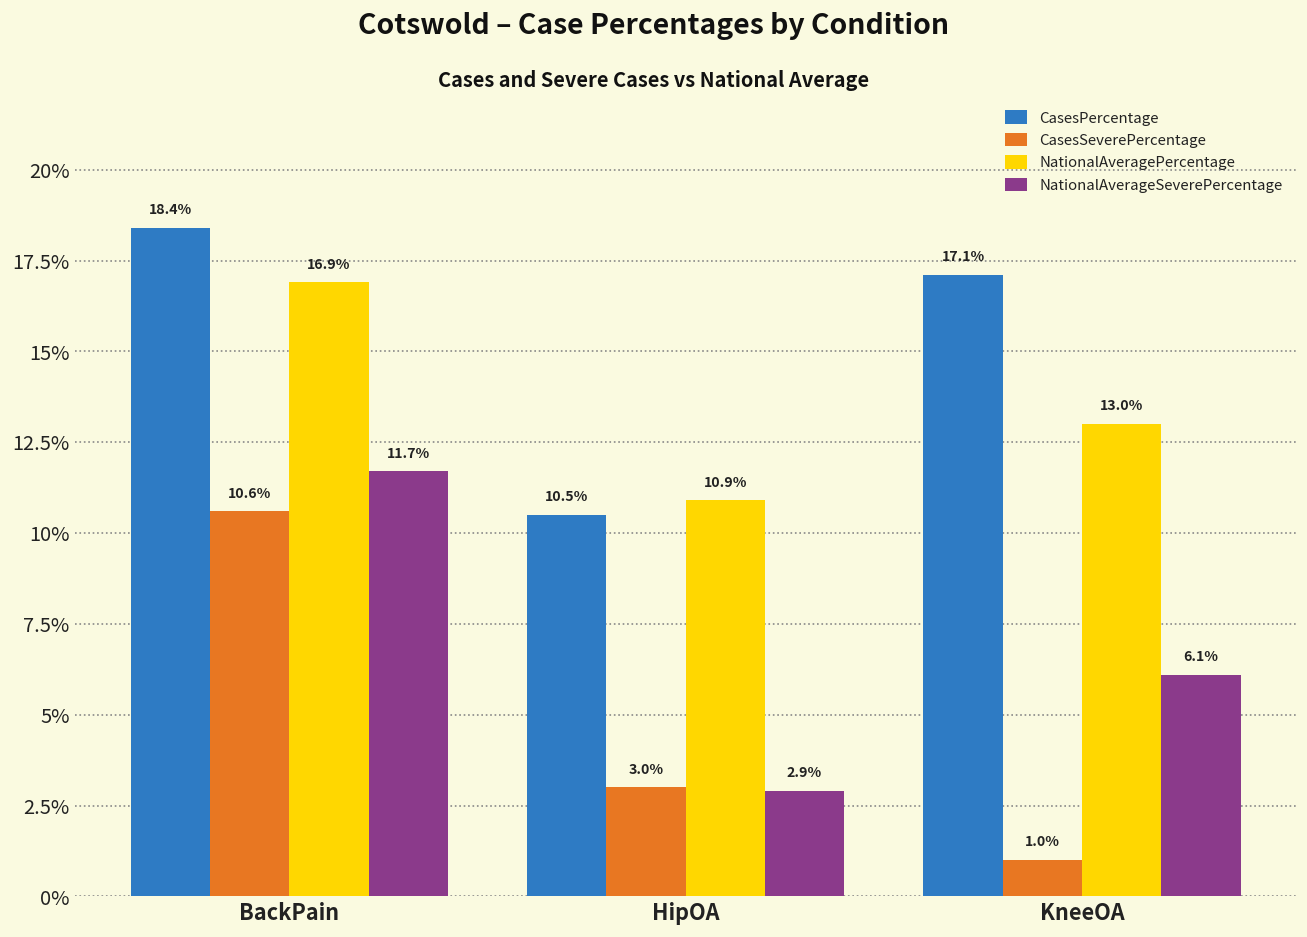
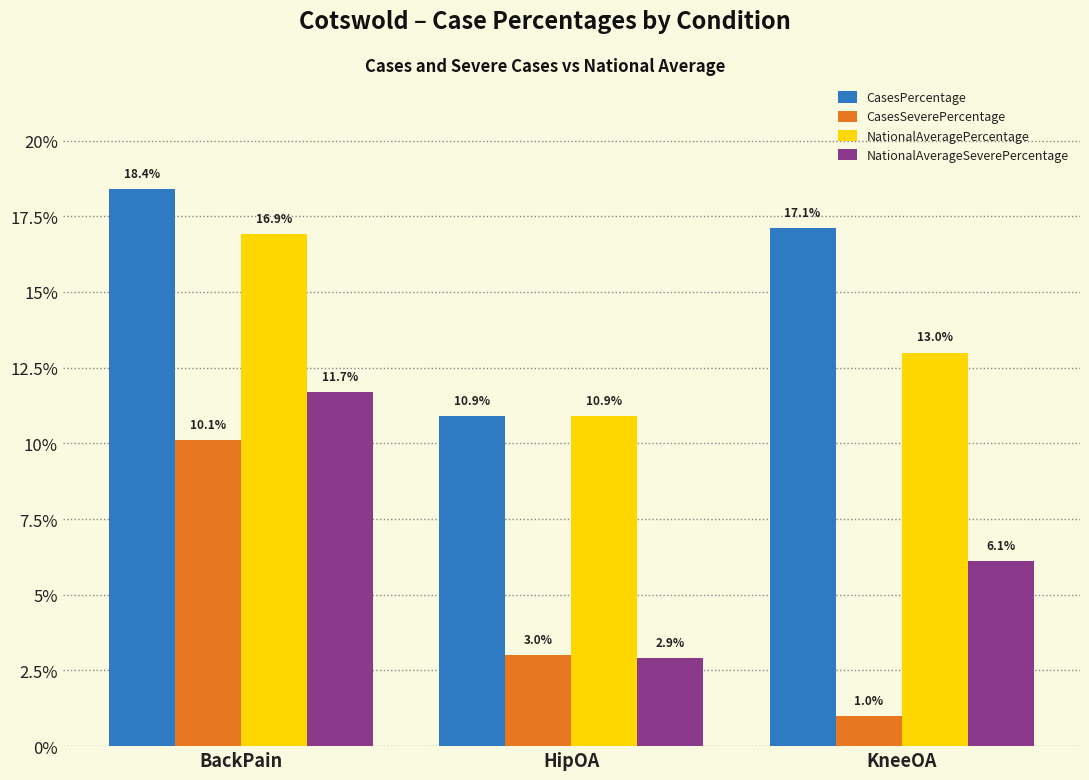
CasesSeverePercentage, BackPain: 10.6% -> 10.1%
CasesPercentage, HipOA: 10.5% -> 10.9%
